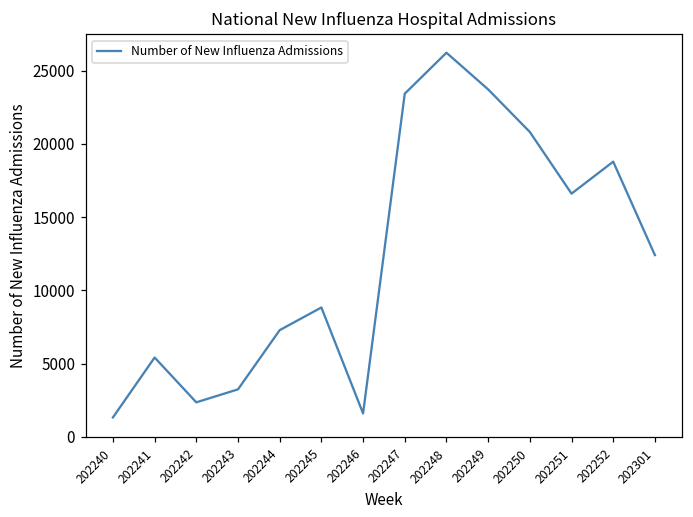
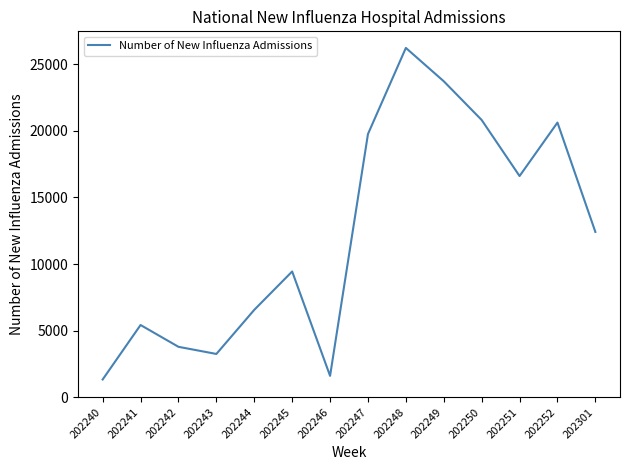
202242: 2400 -> 3800
202244: 7300 -> 6600
202245: 8800 -> 9400
202247: 23400 -> 19800
202252: 18800 -> 20600
